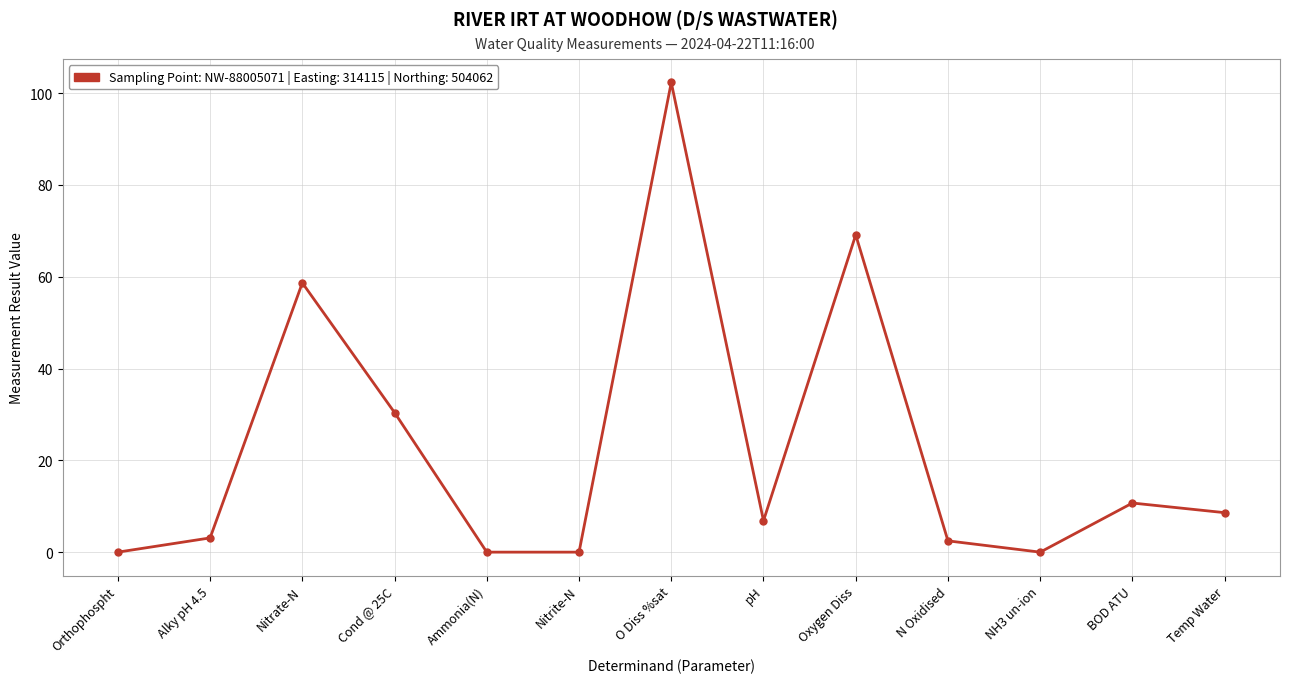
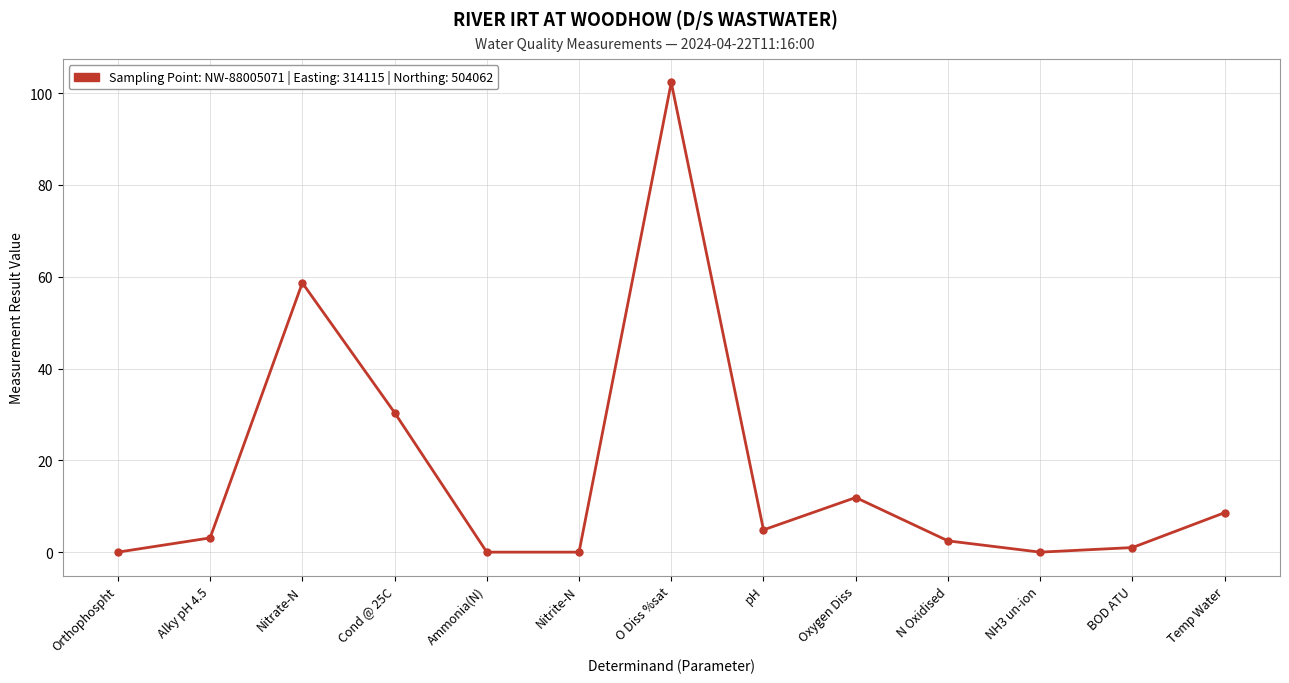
pH: 7 -> 5
Oxygen Diss: 69 -> 12
BOD ATU: 11 -> 1
